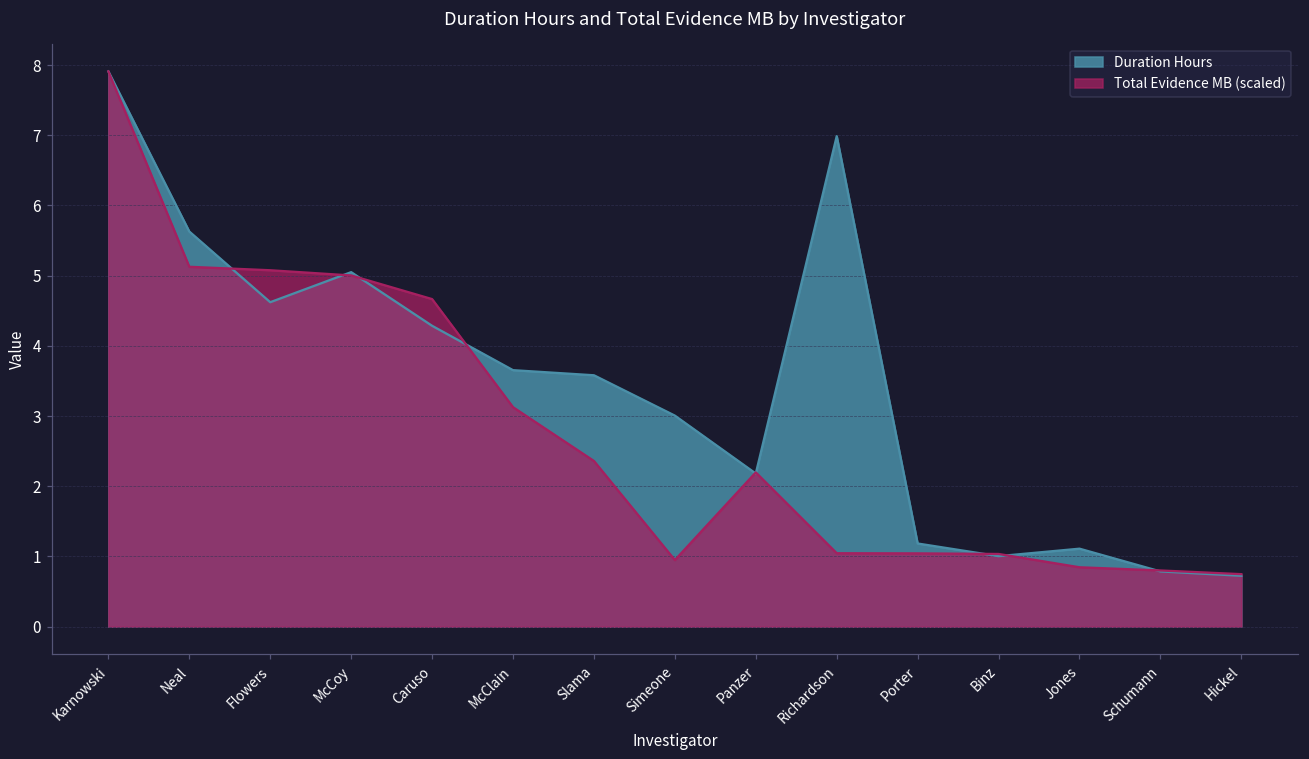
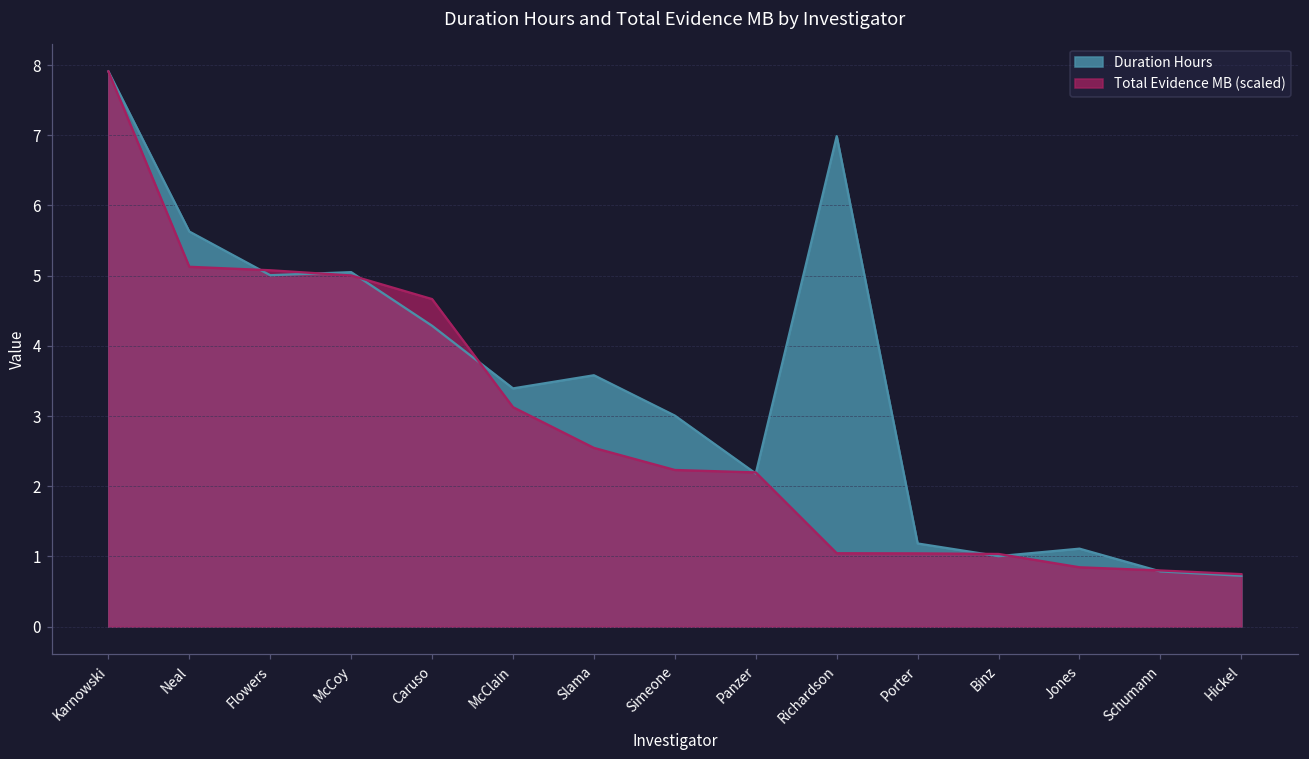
Duration Hours, Flowers: 4.6 -> 5.0
Duration Hours, McClain: 3.7 -> 3.4
Total Evidence MB (scaled), Slama: 2.4 -> 2.5
Total Evidence MB (scaled), Simeone: 0.9 -> 2.2
